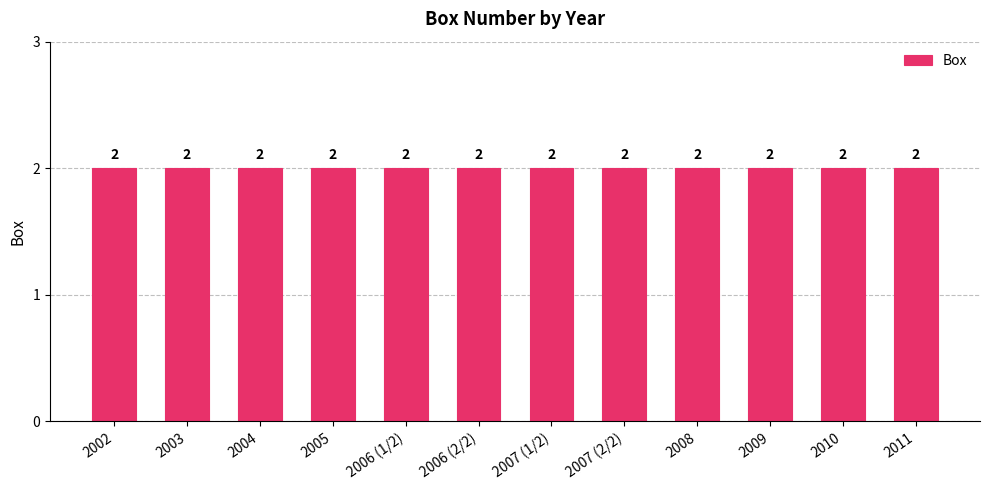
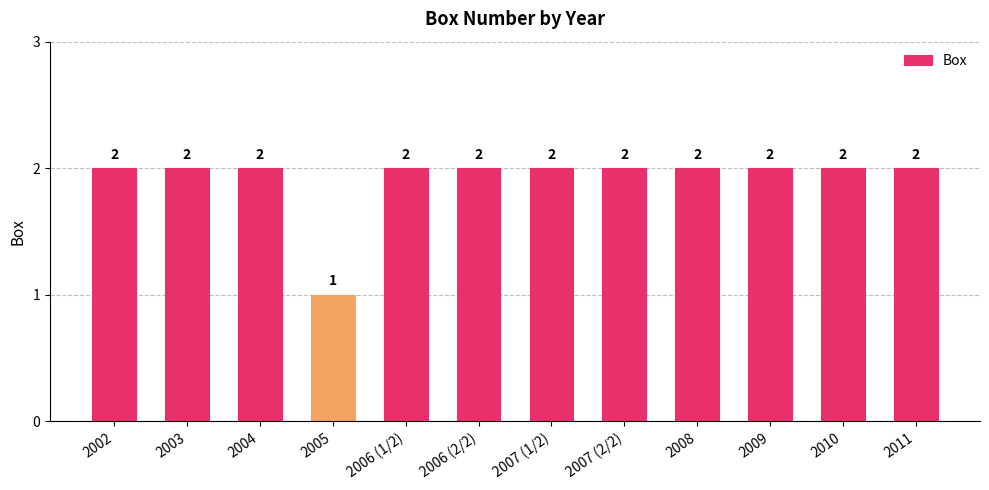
2005: 2 -> 1
